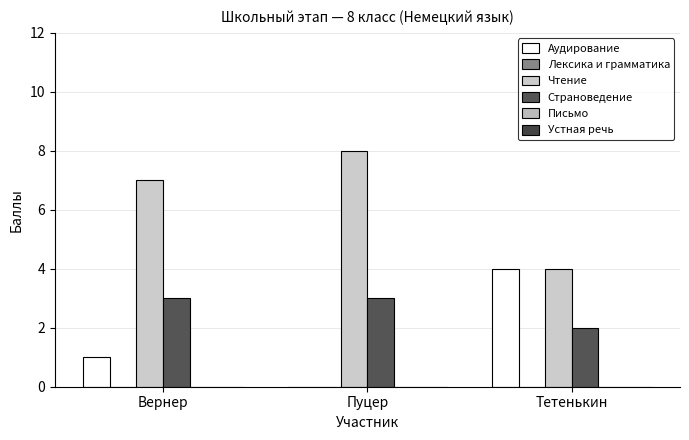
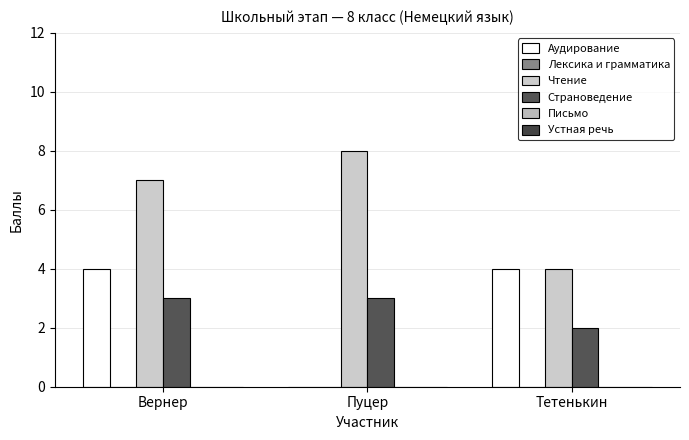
Аудирование, Вернер: 1 -> 4
